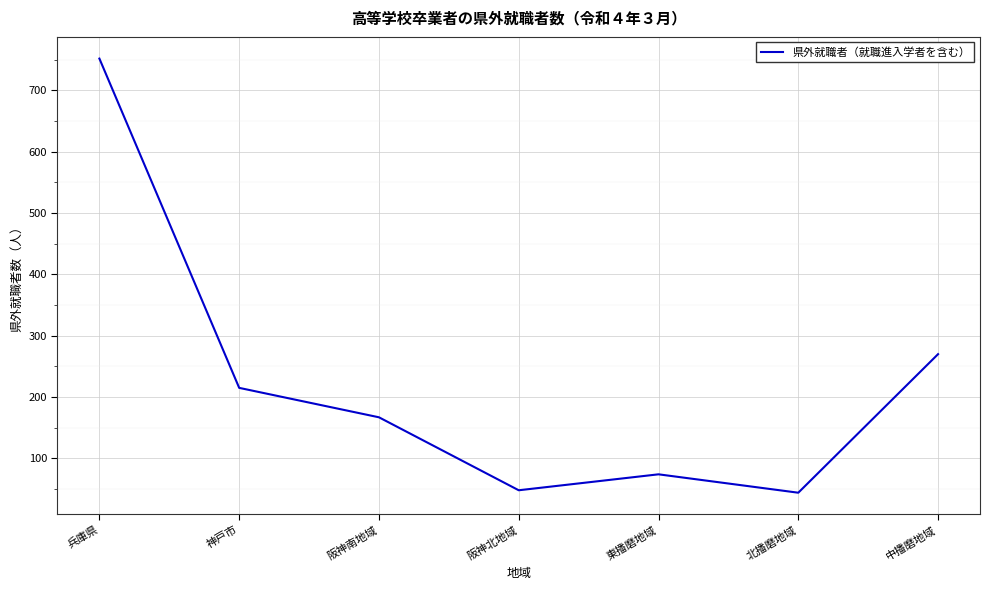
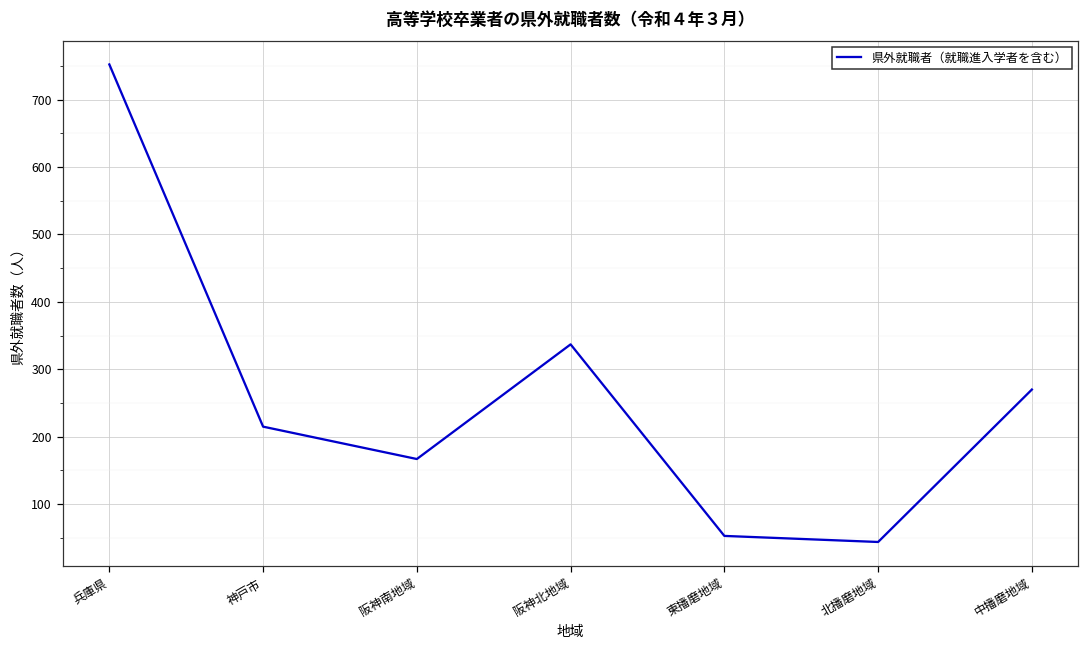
阪神北地域: 50 -> 340
東播磨地域: 70 -> 50
